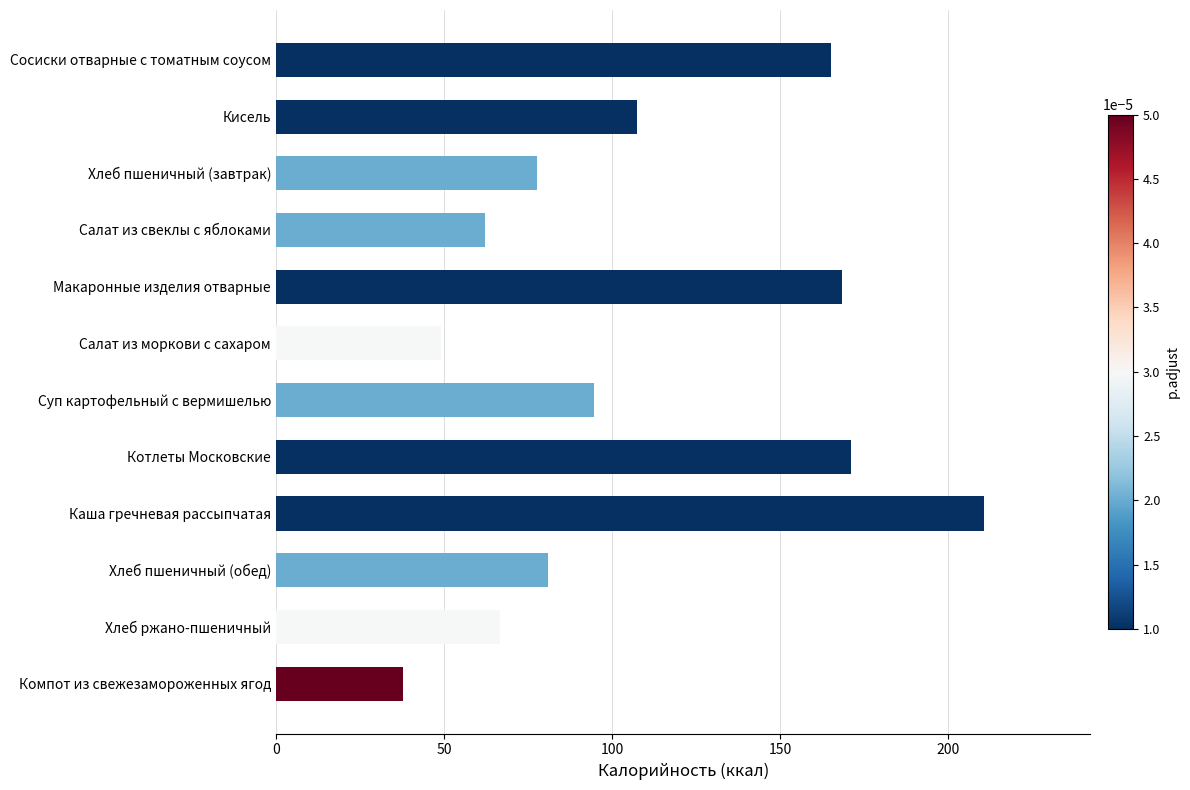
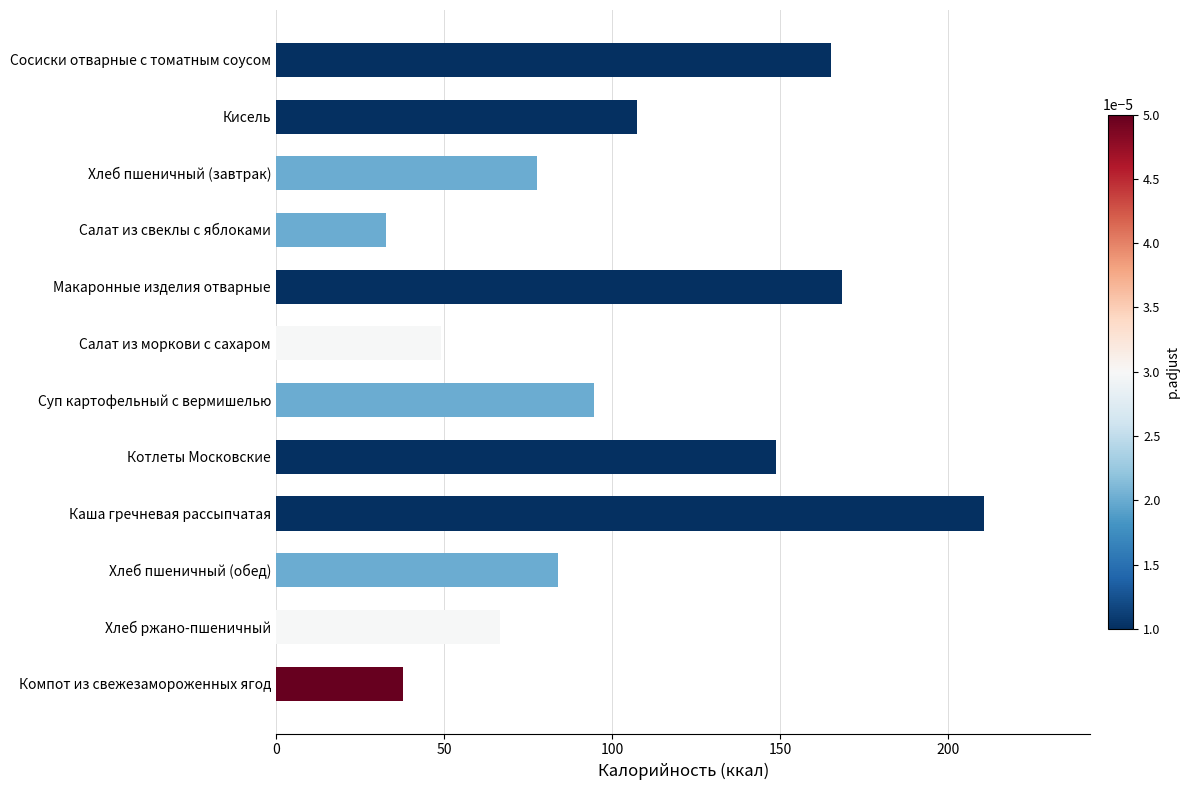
Салат из свеклы с яблоками: 62 -> 33
Котлеты Московские: 171 -> 149
Хлеб пшеничный (обед): 81 -> 84
